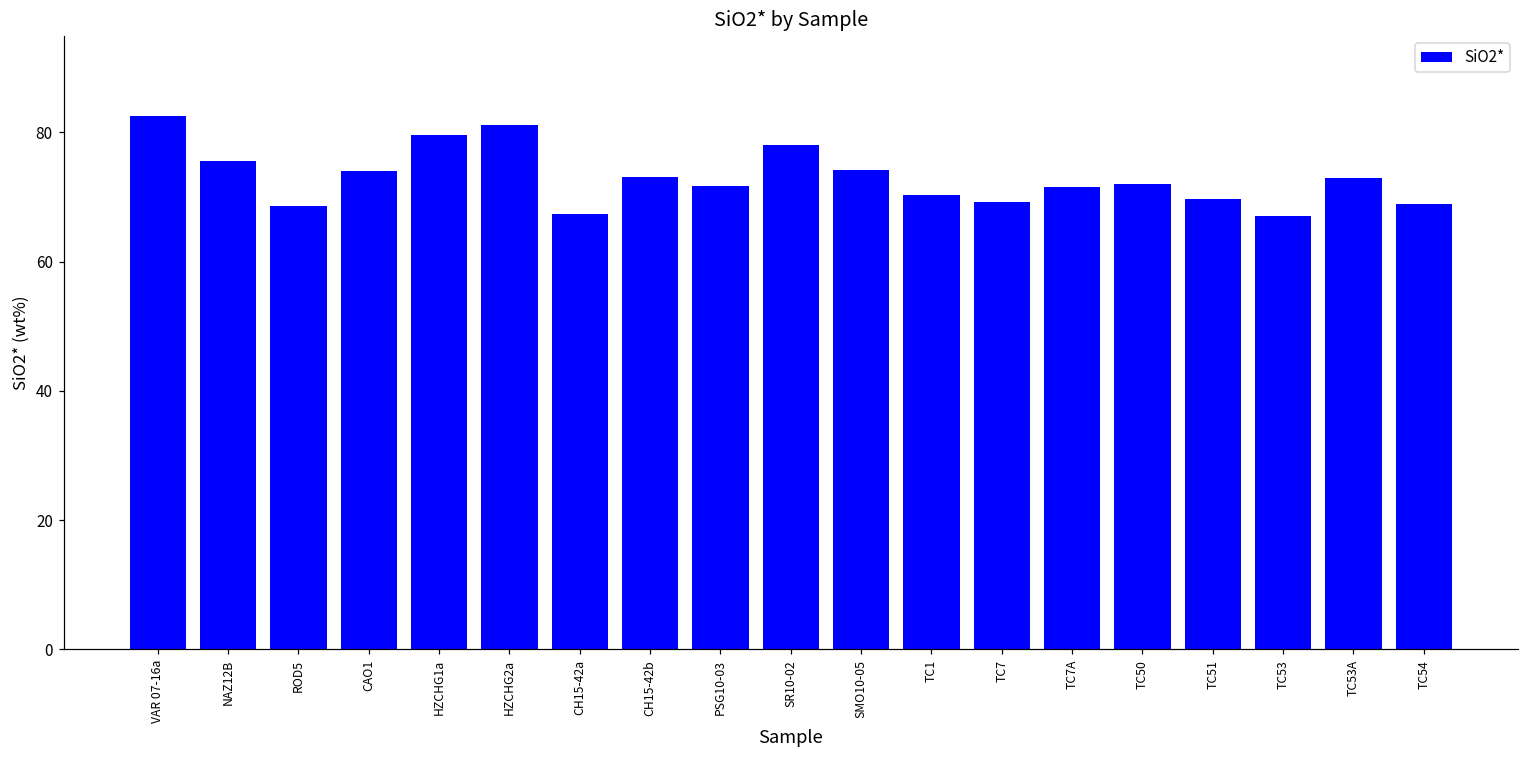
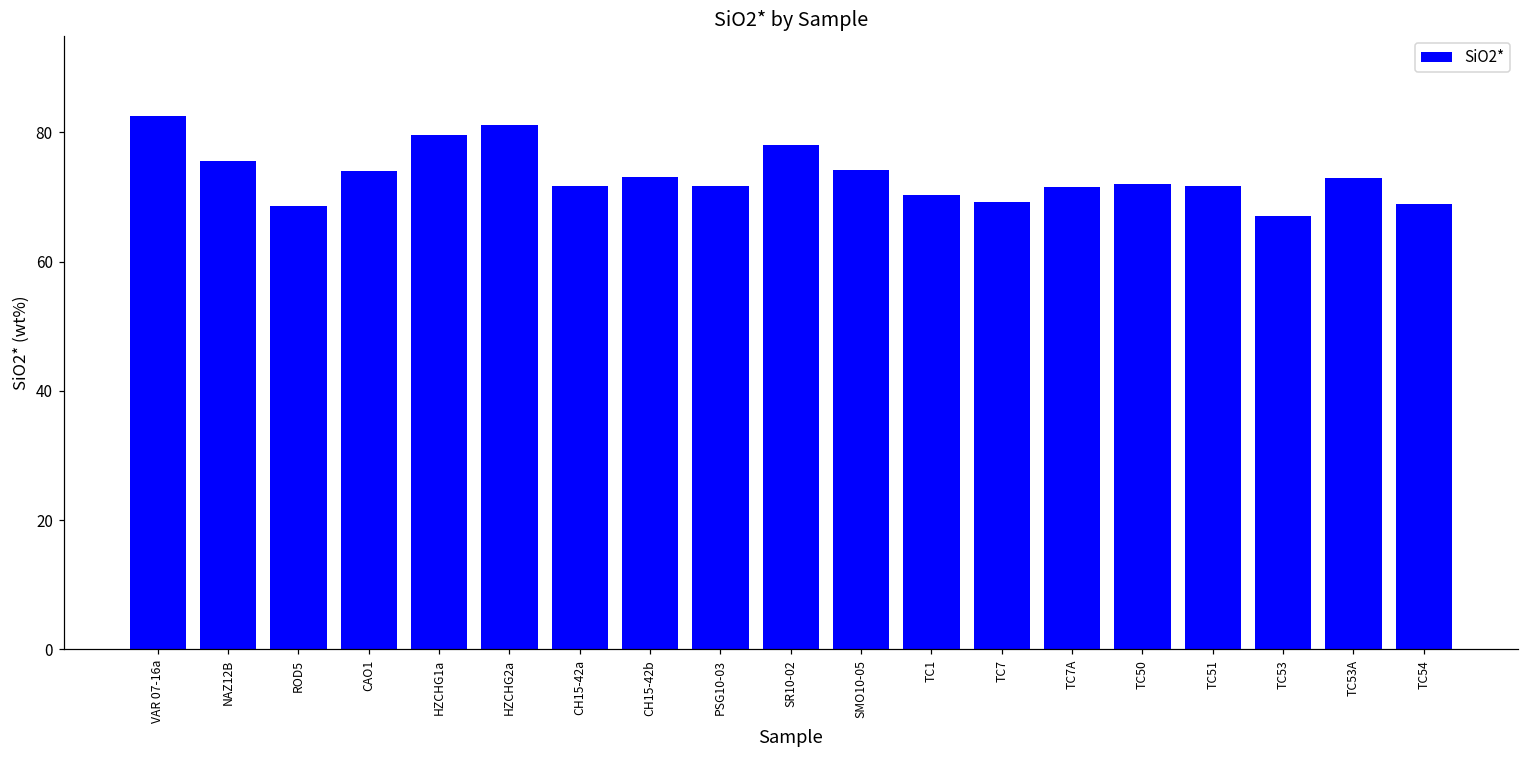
CH15-42a: 67 -> 72
TC51: 70 -> 72
